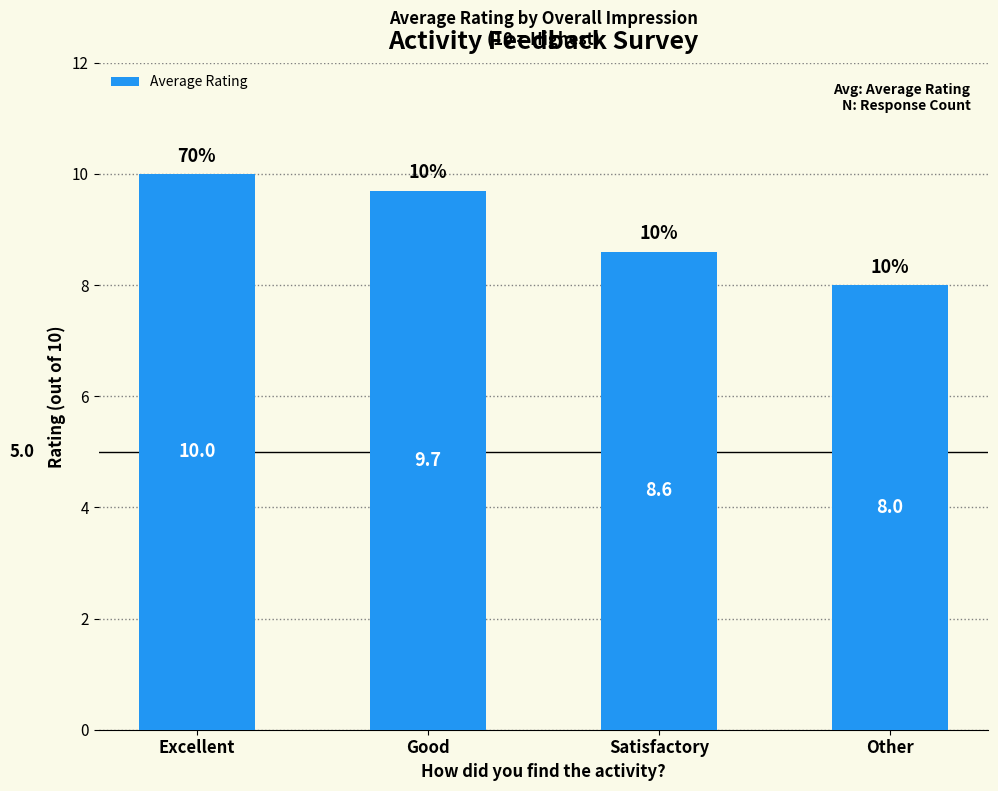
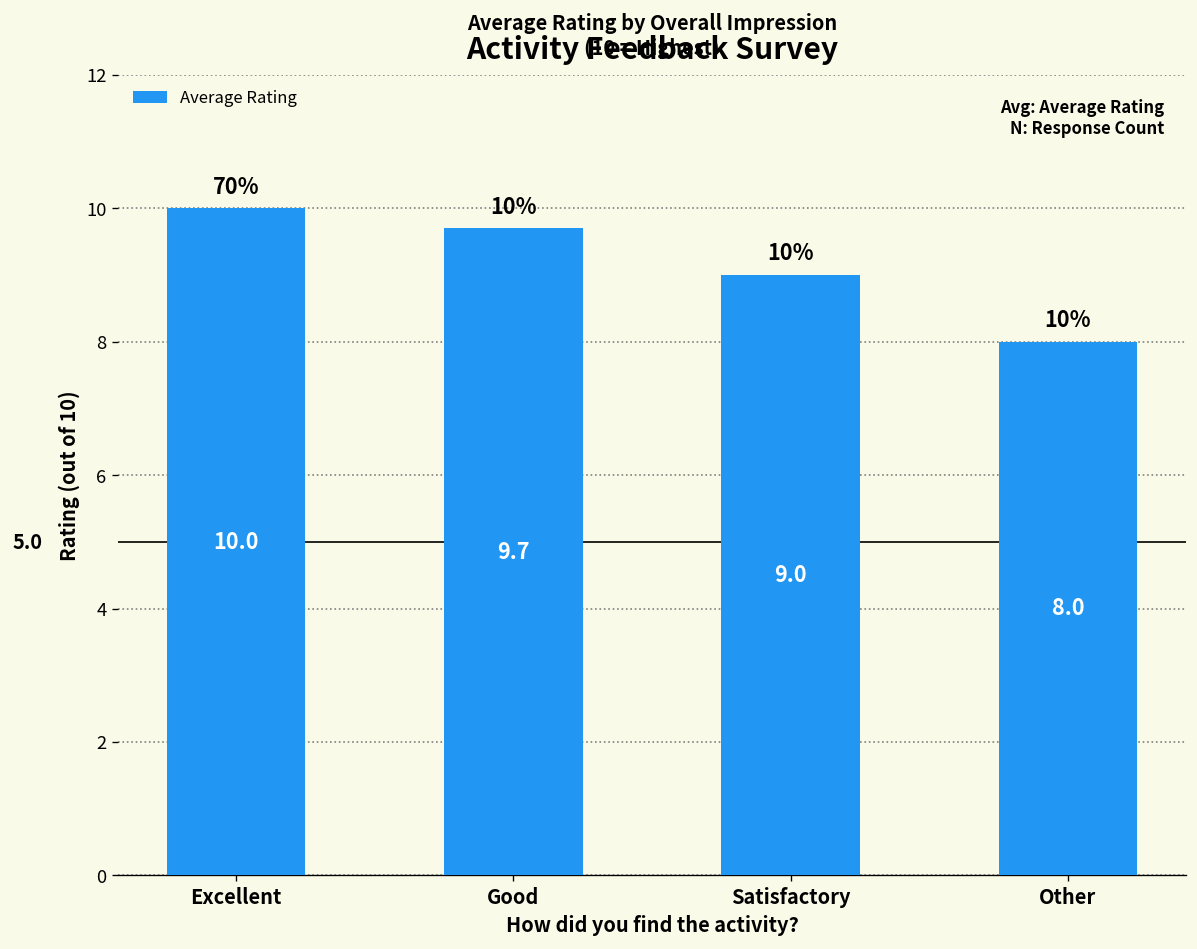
Satisfactory: 8.6 -> 9.0
